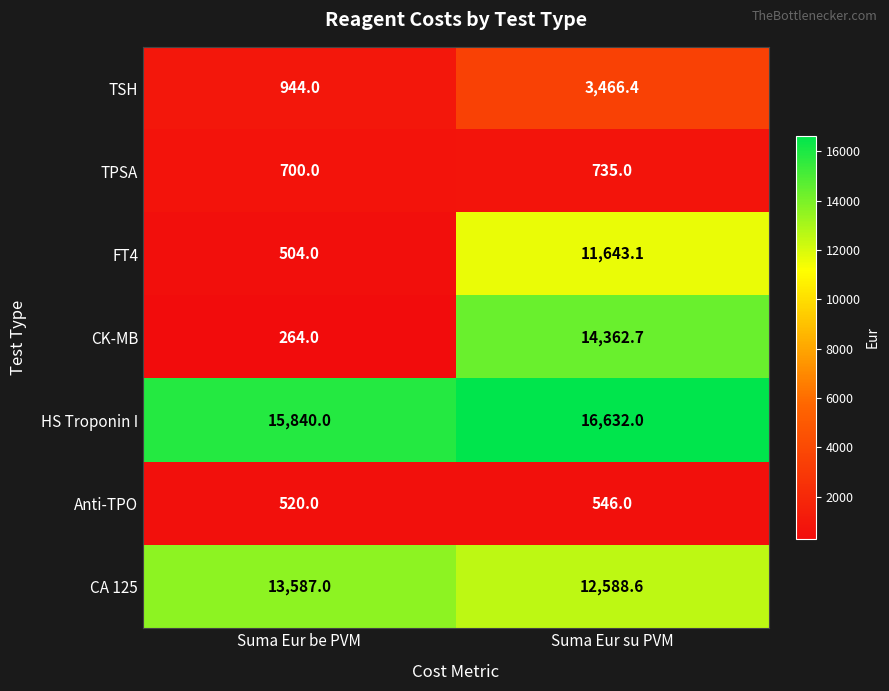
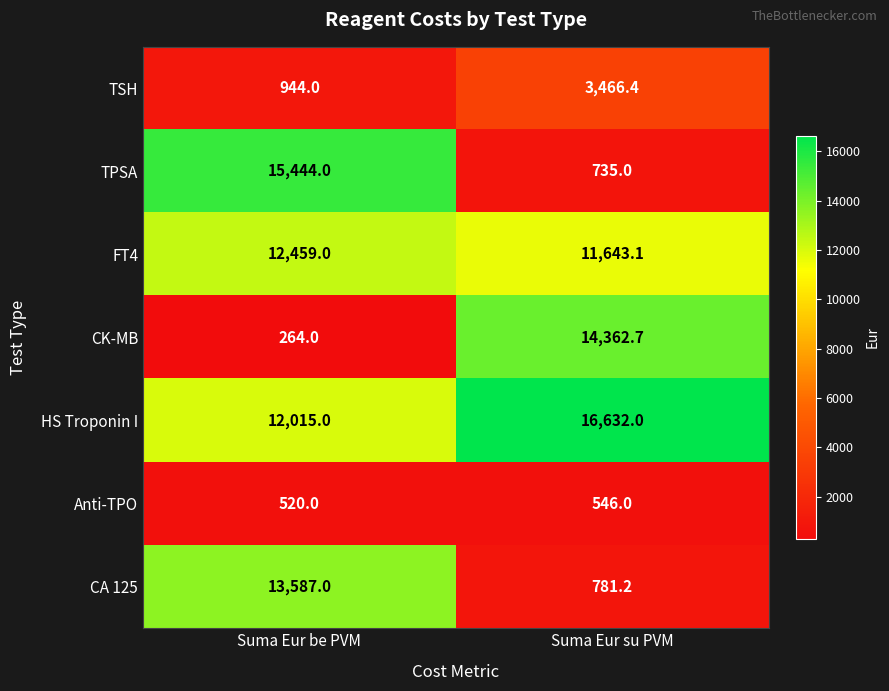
TPSA, Suma Eur be PVM: 700.0 -> 15,444.0
FT4, Suma Eur be PVM: 504.0 -> 12,459.0
HS Troponin I, Suma Eur be PVM: 15,840.0 -> 12,015.0
CA 125, Suma Eur su PVM: 12,588.6 -> 781.2
